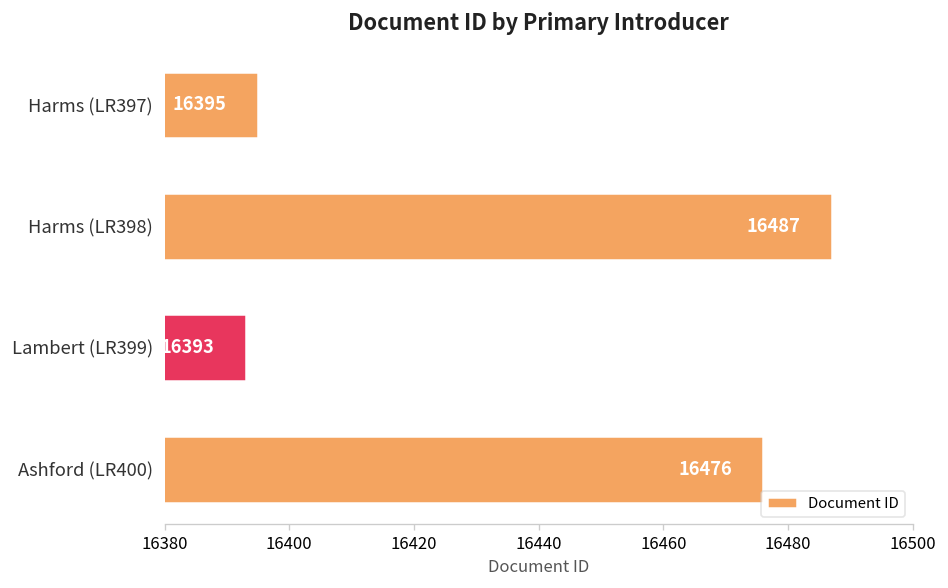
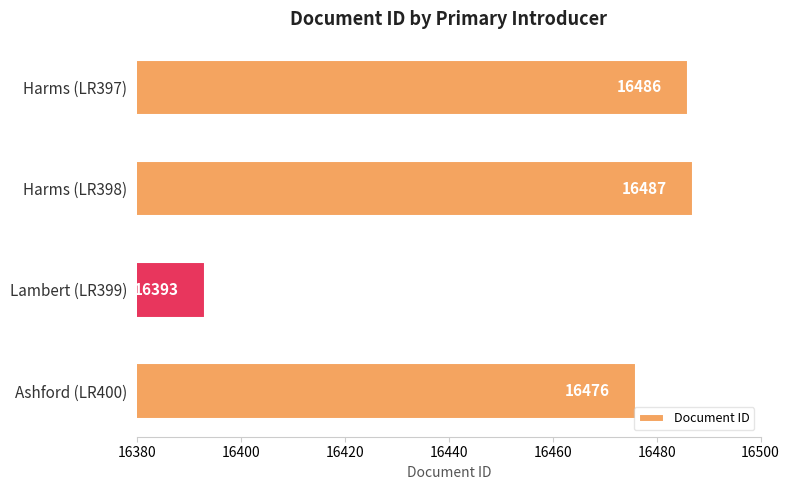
Harms (LR397): 16395 -> 16486
